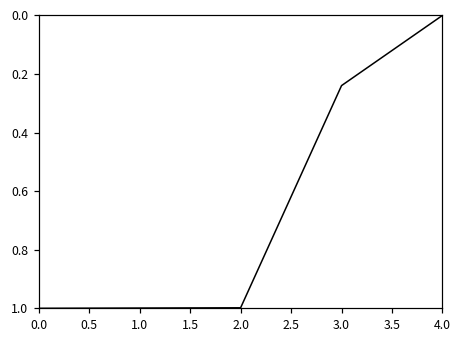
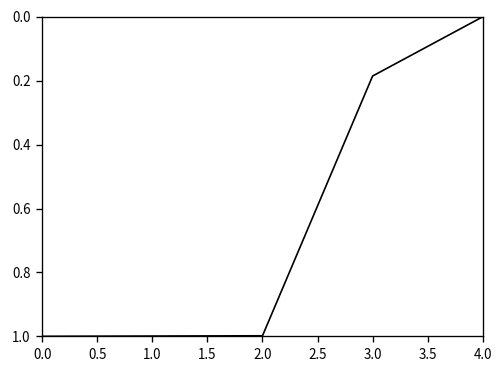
3.0: 0.24 -> 0.19
